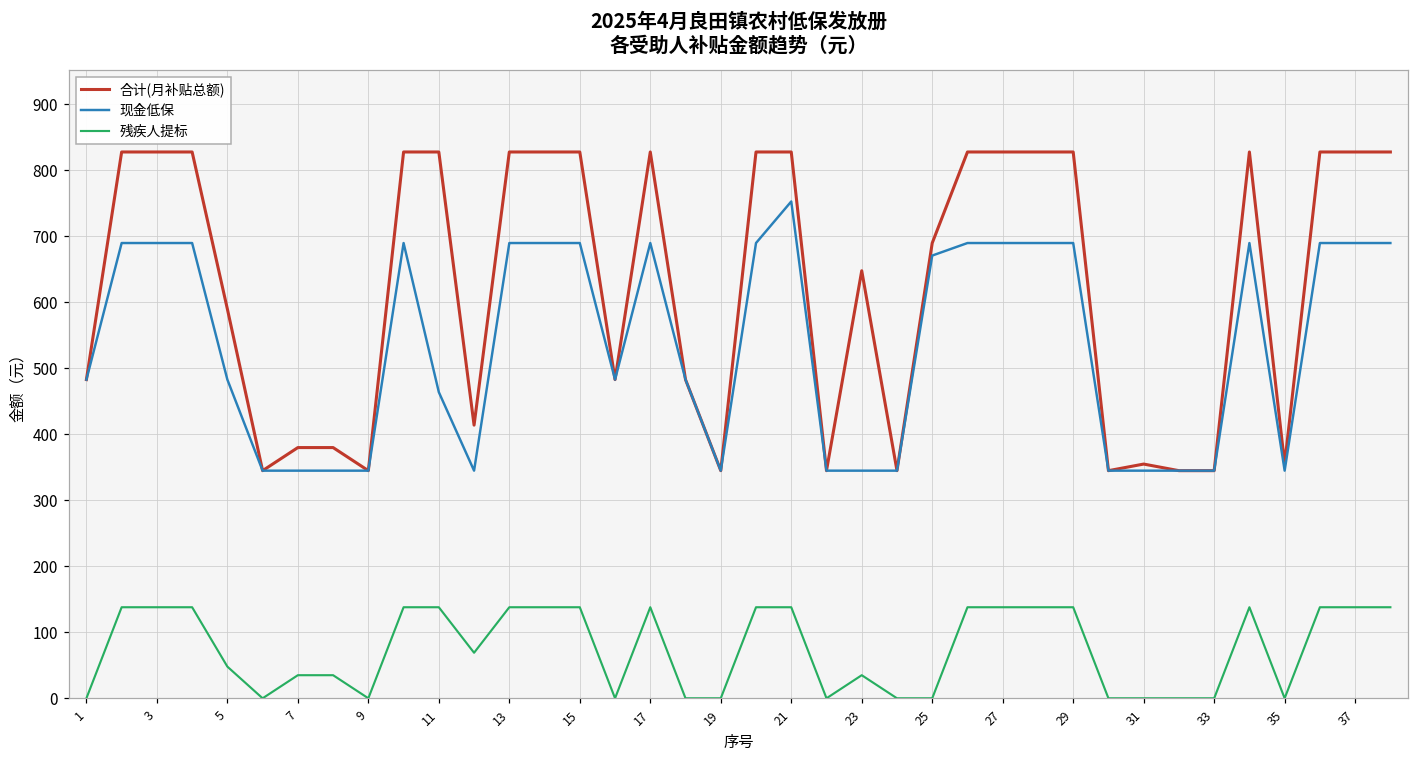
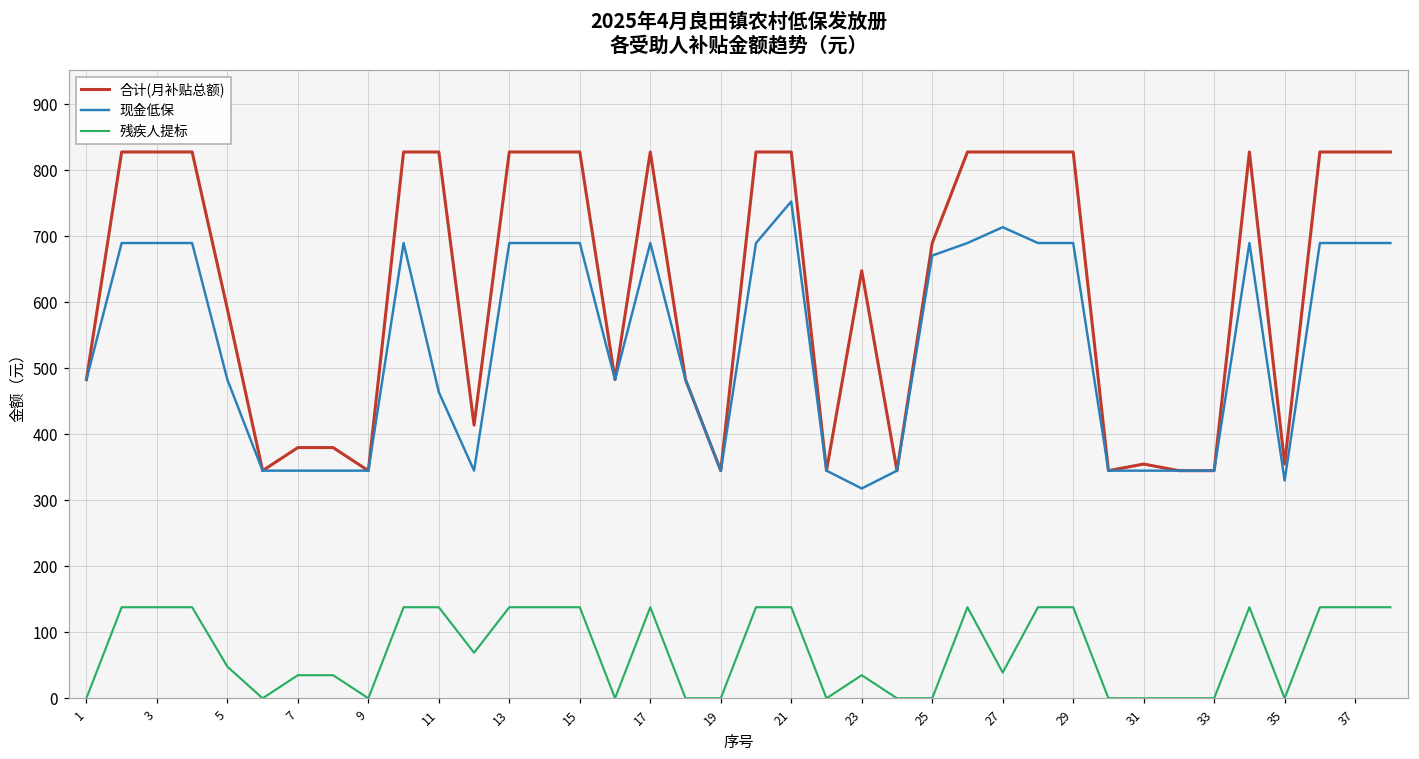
现金低保, 23: 350 -> 320
现金低保, 27: 690 -> 710
残疾人提标, 27: 140 -> 40
现金低保, 35: 350 -> 330
